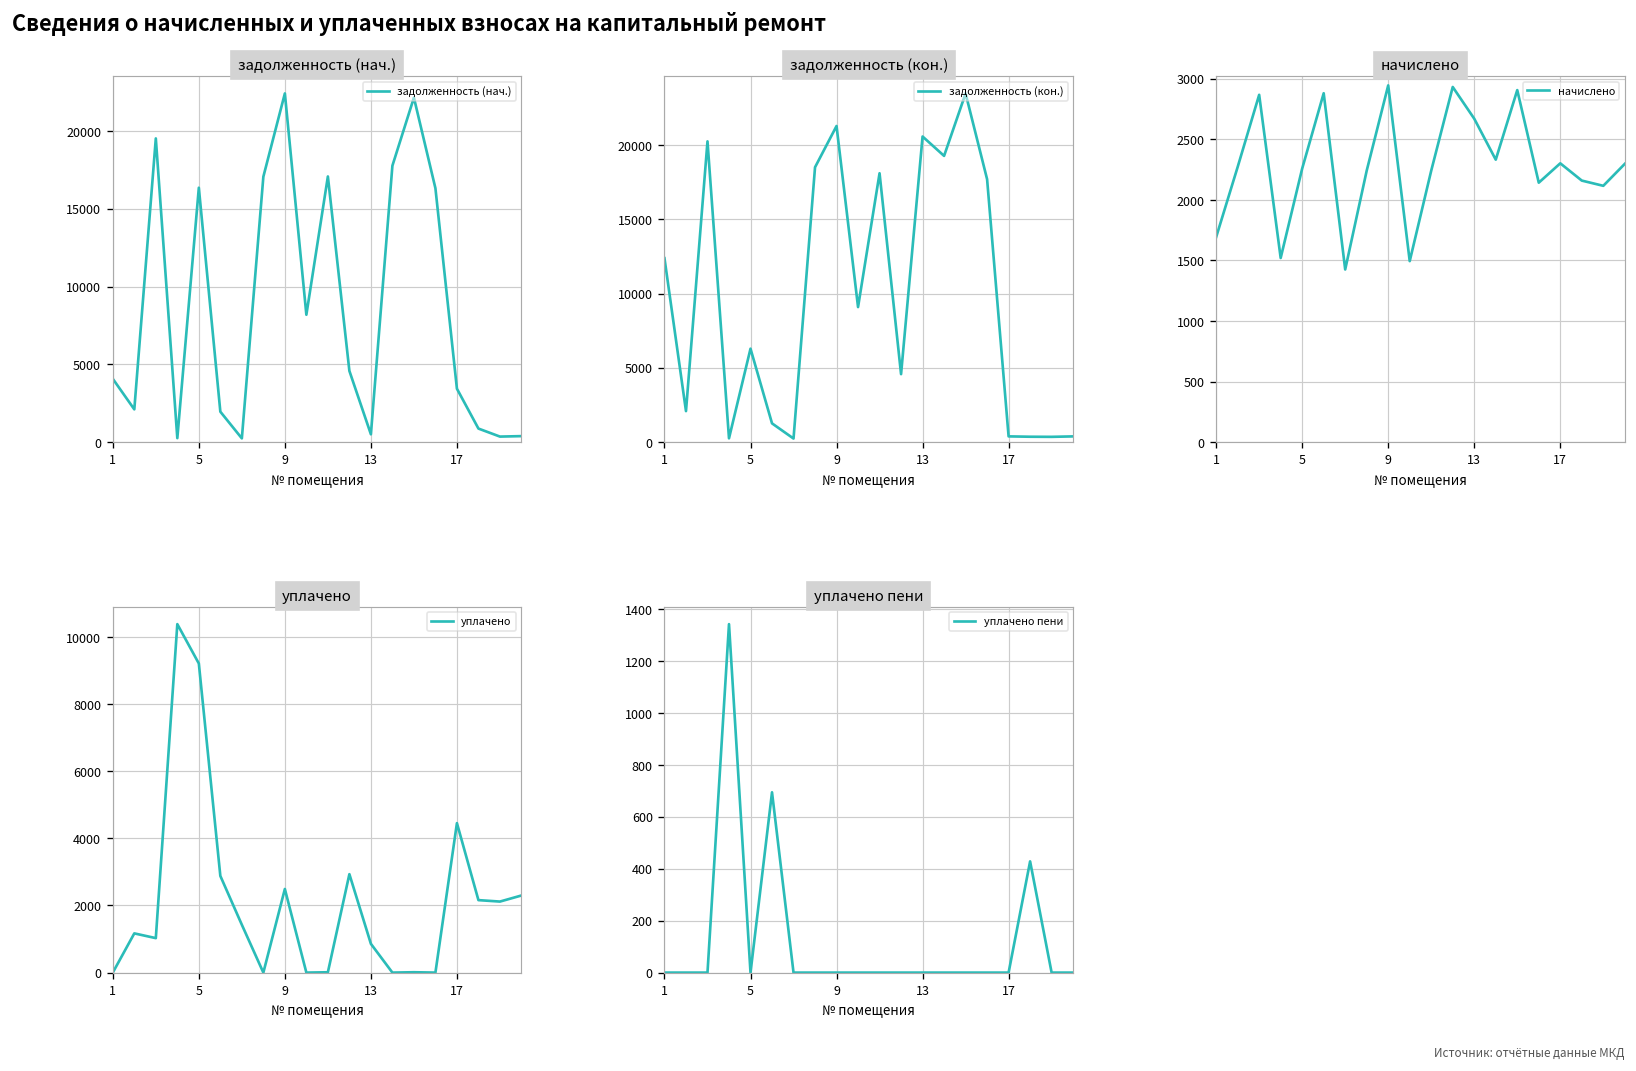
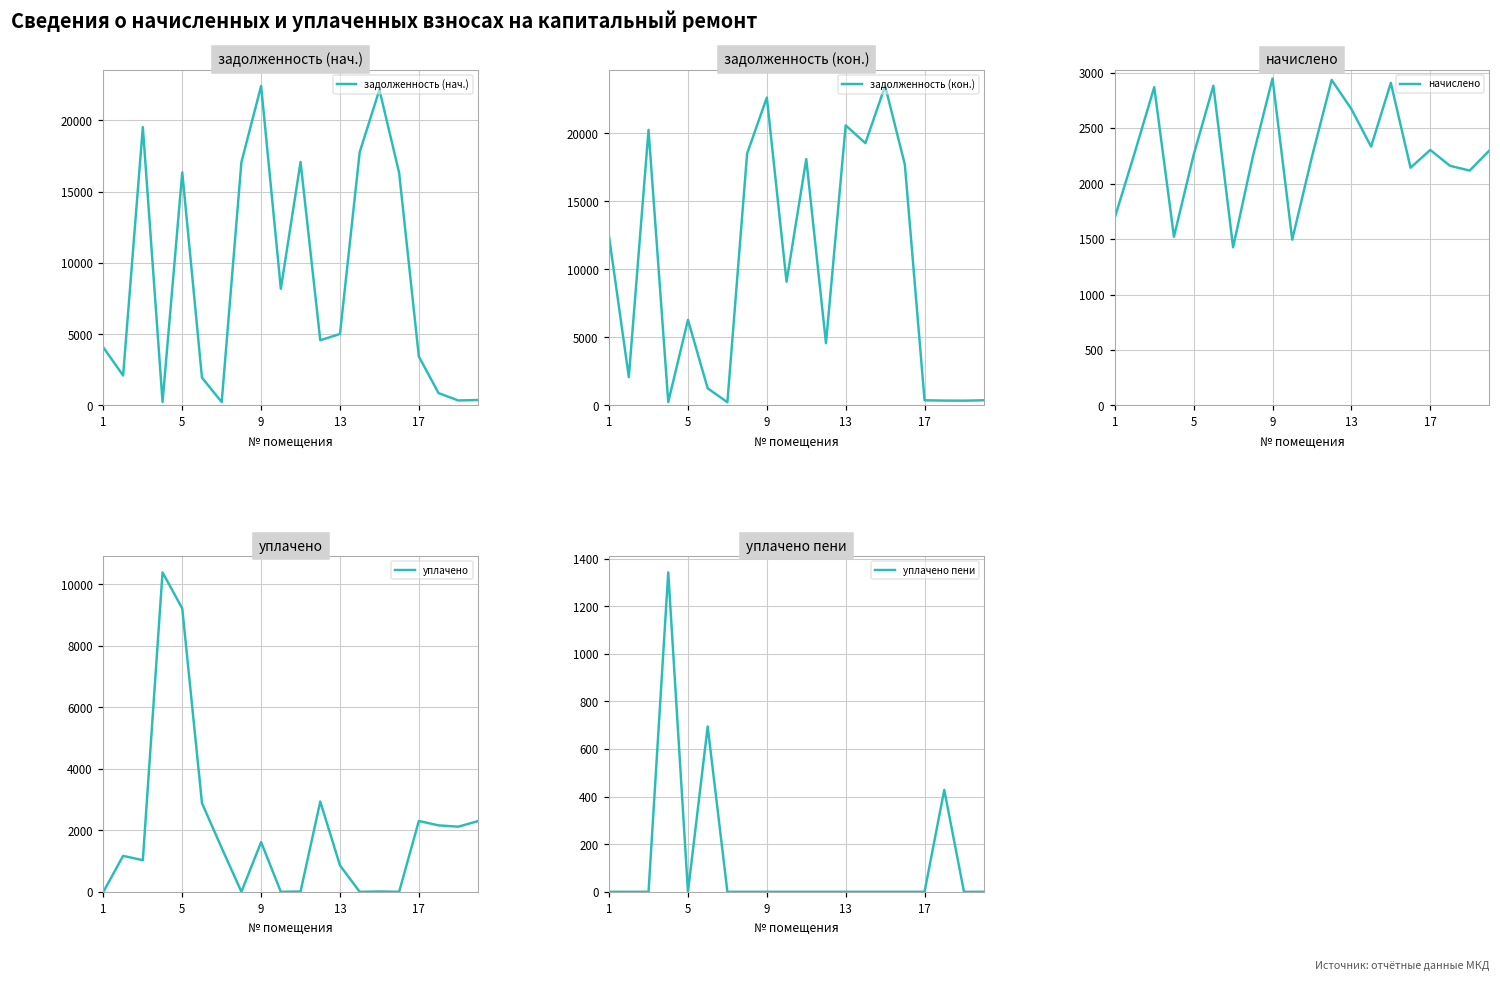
задолженность (нач.), 13: 500 -> 5000
задолженность (кон.), 9: 21300 -> 22600
уплачено, 9: 2500 -> 1600
уплачено, 17: 4500 -> 2300
